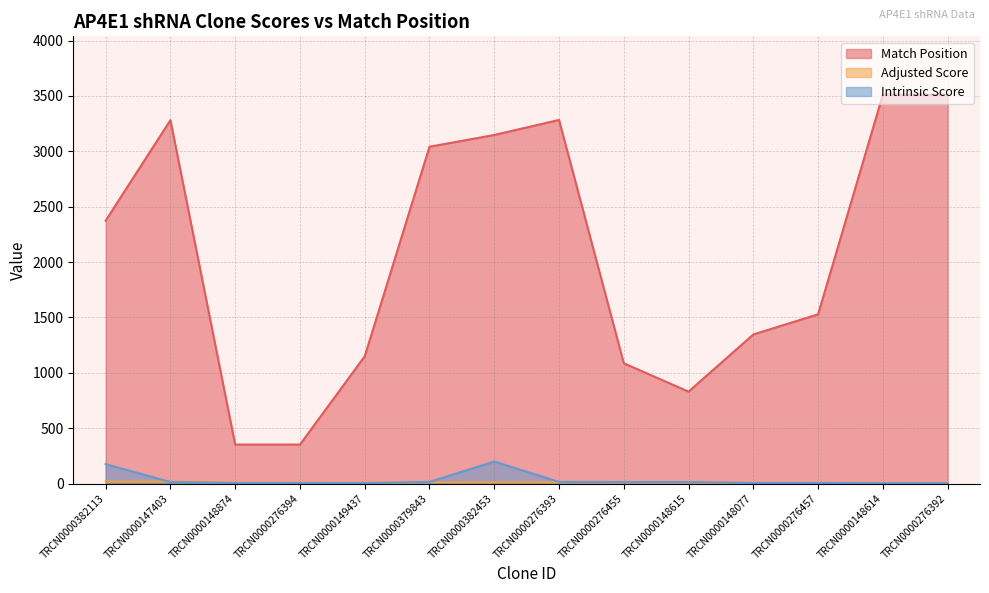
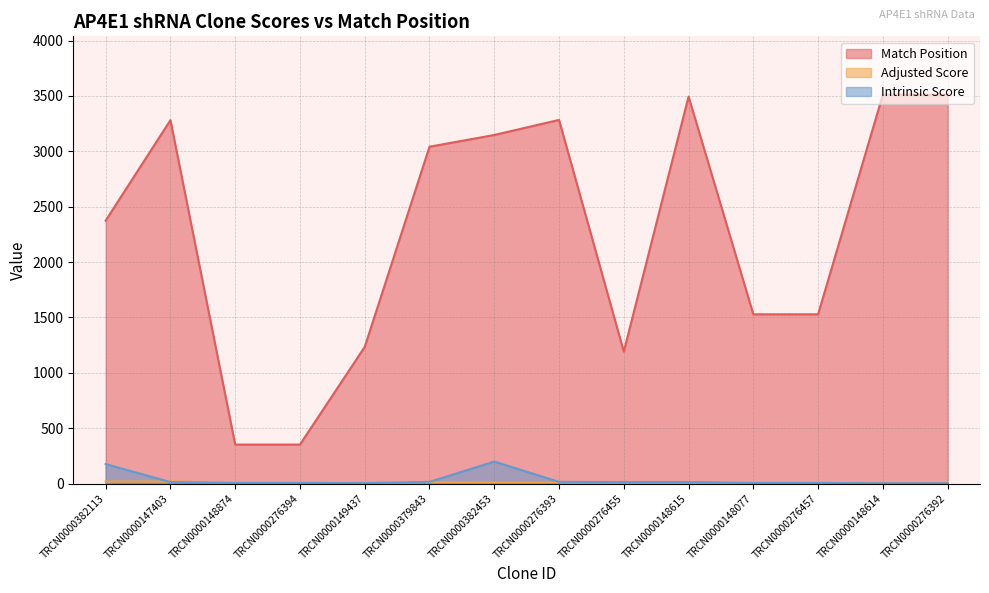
Match Position, TRCN0000149437: 1150 -> 1230
Match Position, TRCN0000276455: 1090 -> 1190
Match Position, TRCN0000148615: 830 -> 3490
Match Position, TRCN0000148077: 1350 -> 1530
